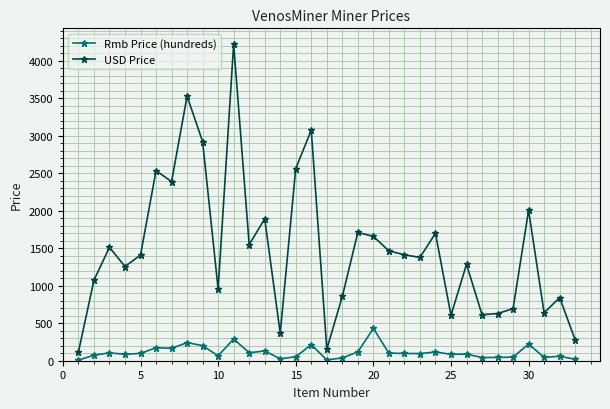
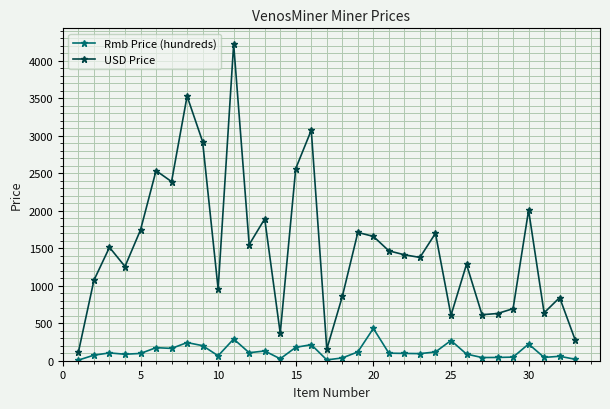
USD Price, 5: 1400 -> 1700
Rmb Price (hundreds), 15: 100 -> 200
Rmb Price (hundreds), 25: 100 -> 300
